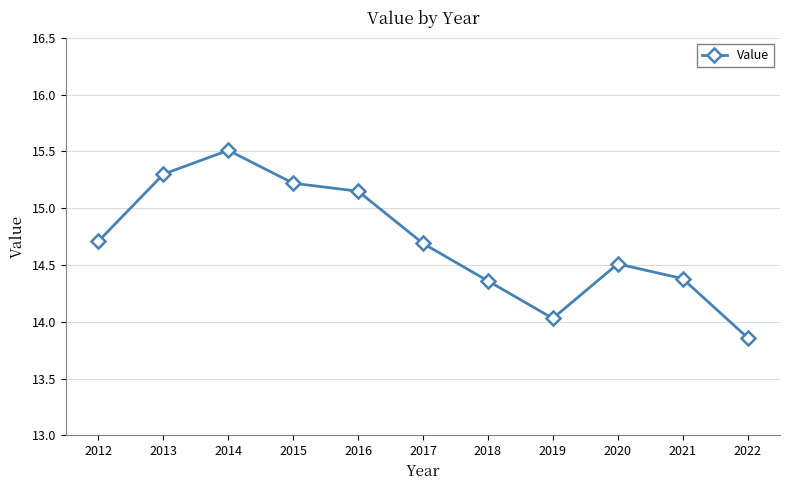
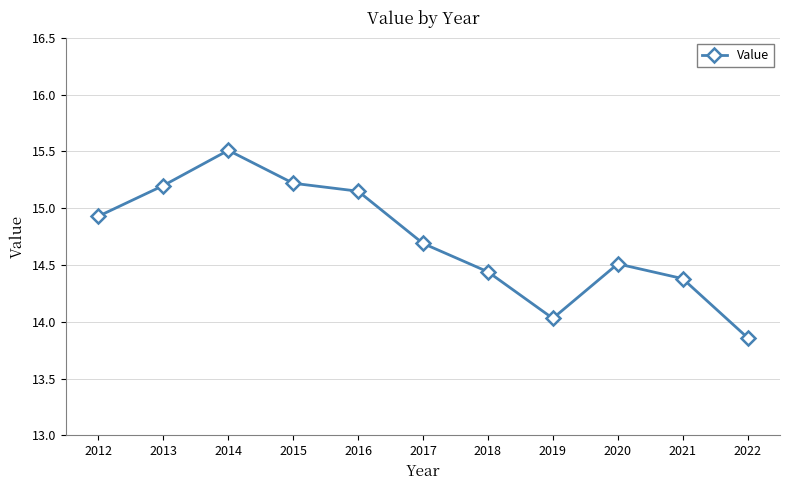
2012: 14.71 -> 14.93
2013: 15.3 -> 15.2
2018: 14.36 -> 14.44
